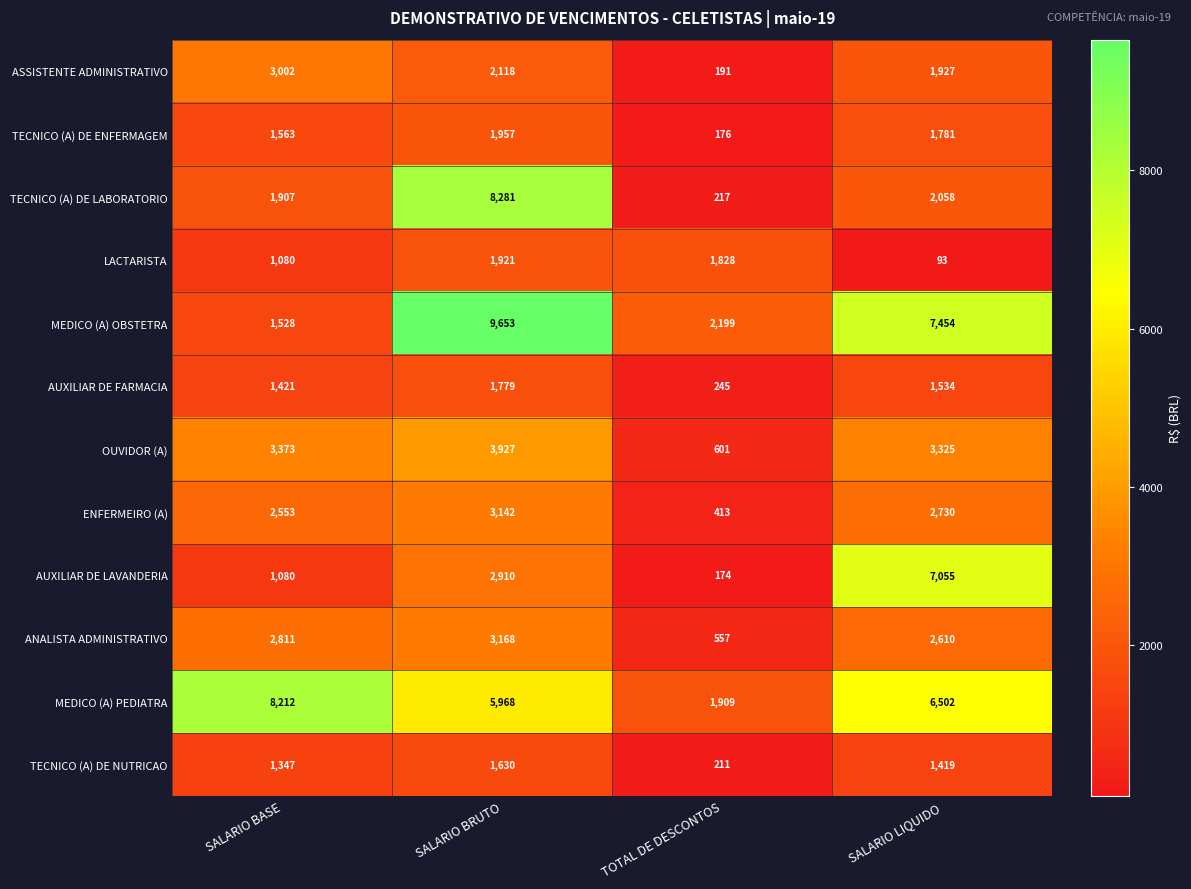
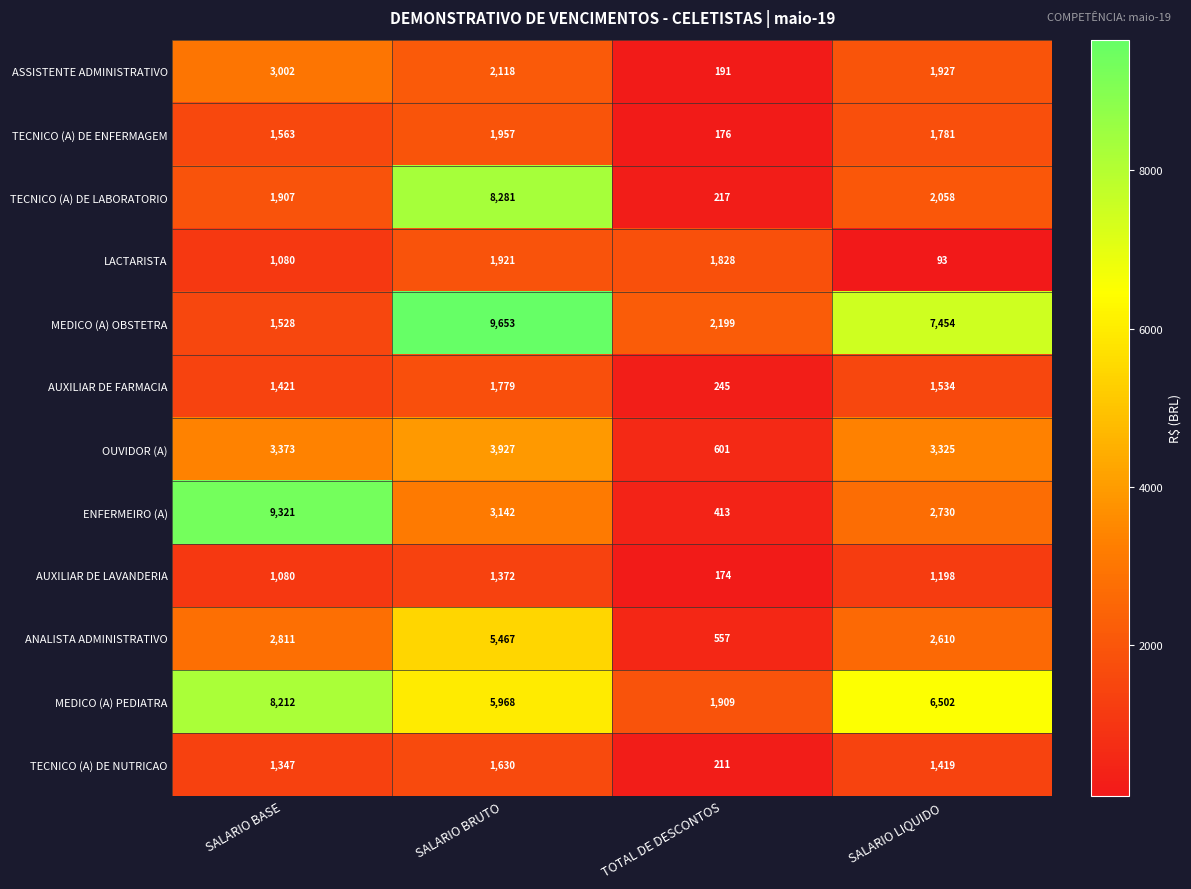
ENFERMEIRO (A), SALARIO BASE: 2,553 -> 9,321
AUXILIAR DE LAVANDERIA, SALARIO BRUTO: 2,910 -> 1,372
AUXILIAR DE LAVANDERIA, SALARIO LIQUIDO: 7,055 -> 1,198
ANALISTA ADMINISTRATIVO, SALARIO BRUTO: 3,168 -> 5,467
